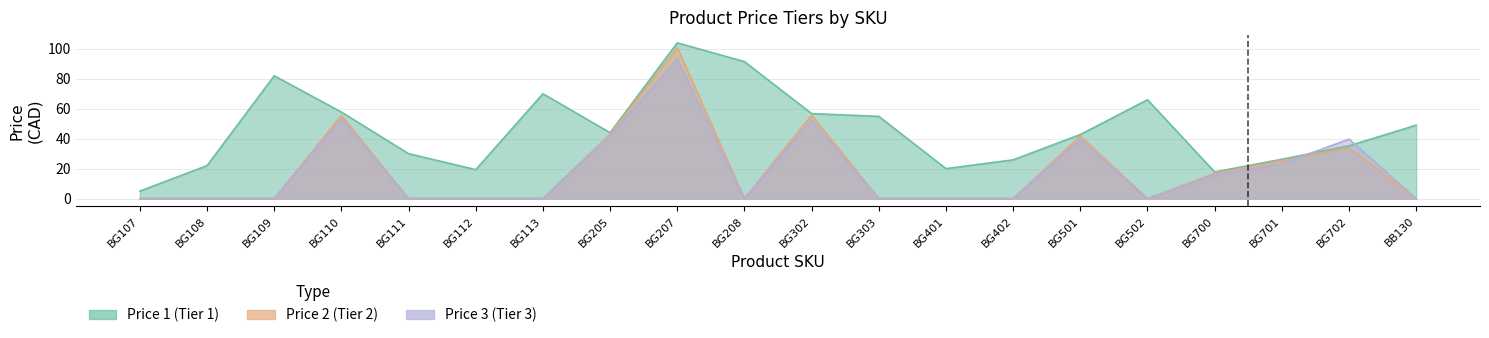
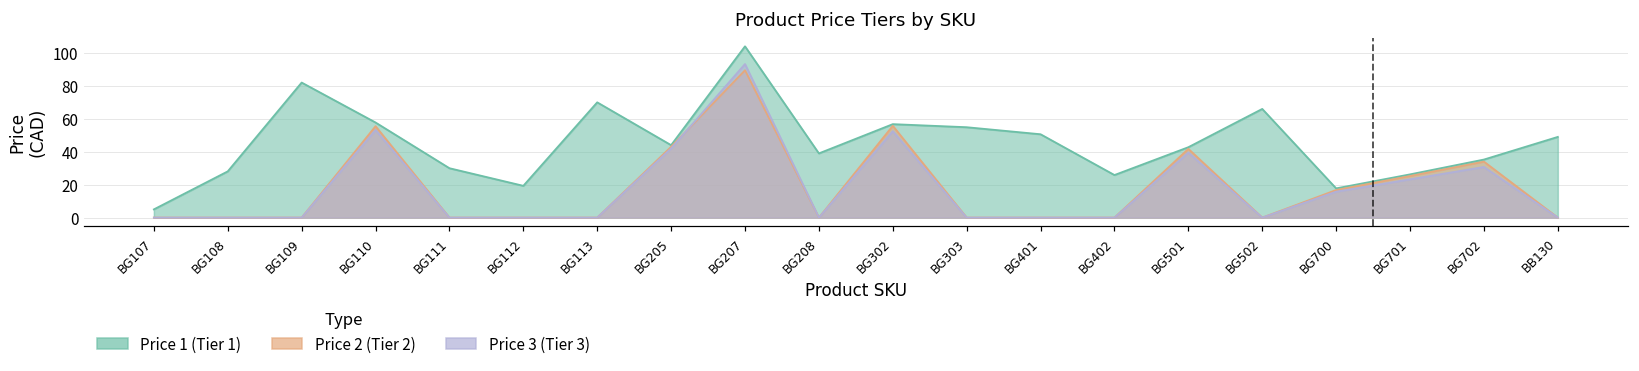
Price 1 (Tier 1), BG108: 22 -> 28
Price 2 (Tier 2), BG207: 101 -> 89
Price 1 (Tier 1), BG208: 91 -> 39
Price 1 (Tier 1), BG401: 20 -> 51
Price 3 (Tier 3), BG702: 40 -> 31
